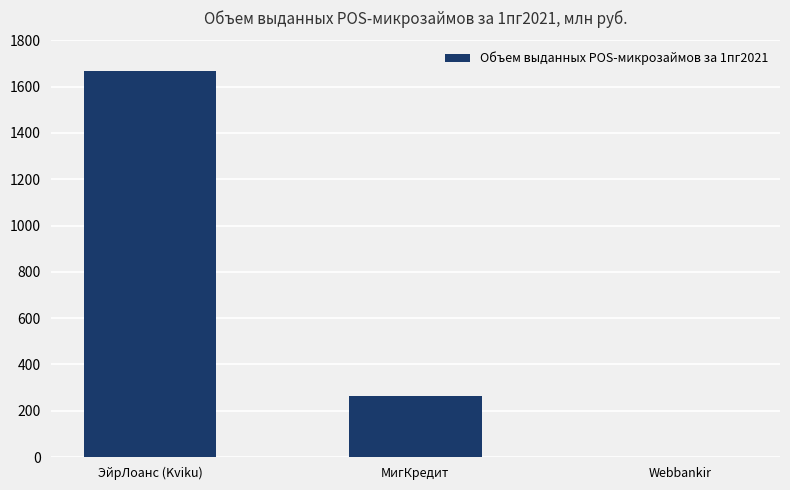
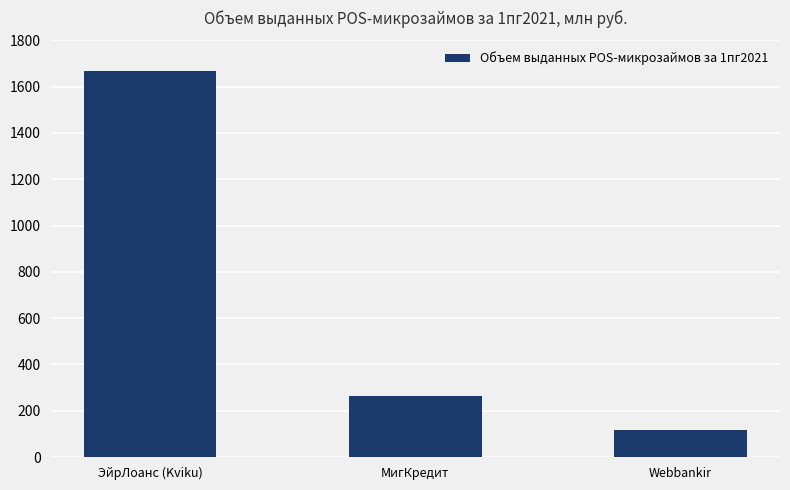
Webbankir: 0 -> 120
